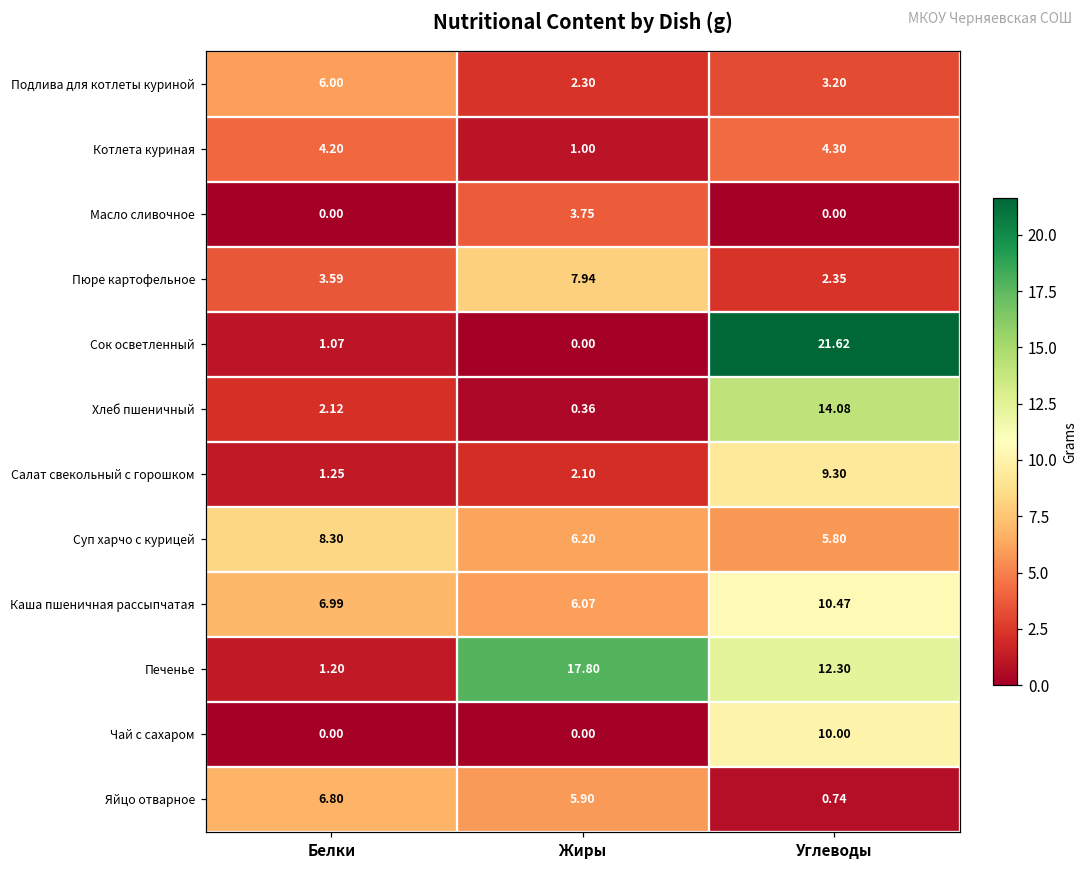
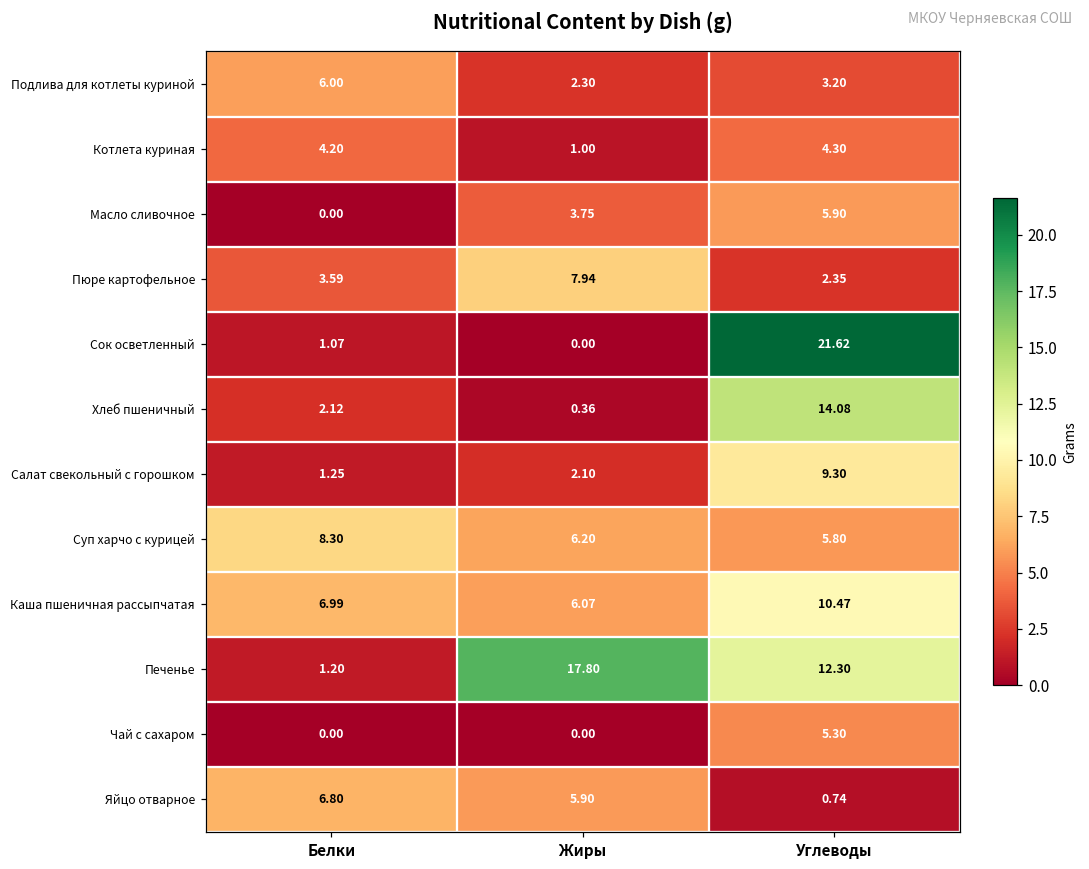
Масло сливочное, Углеводы: 0.00 -> 5.90
Чай с сахаром, Углеводы: 10.00 -> 5.30
